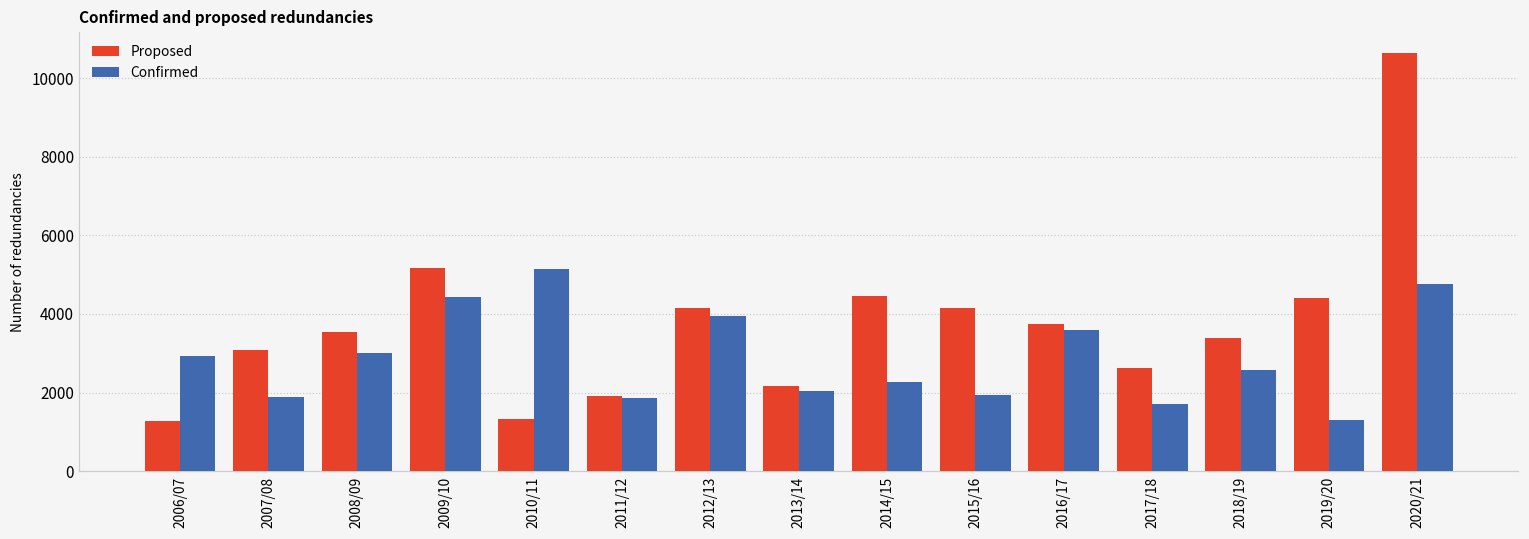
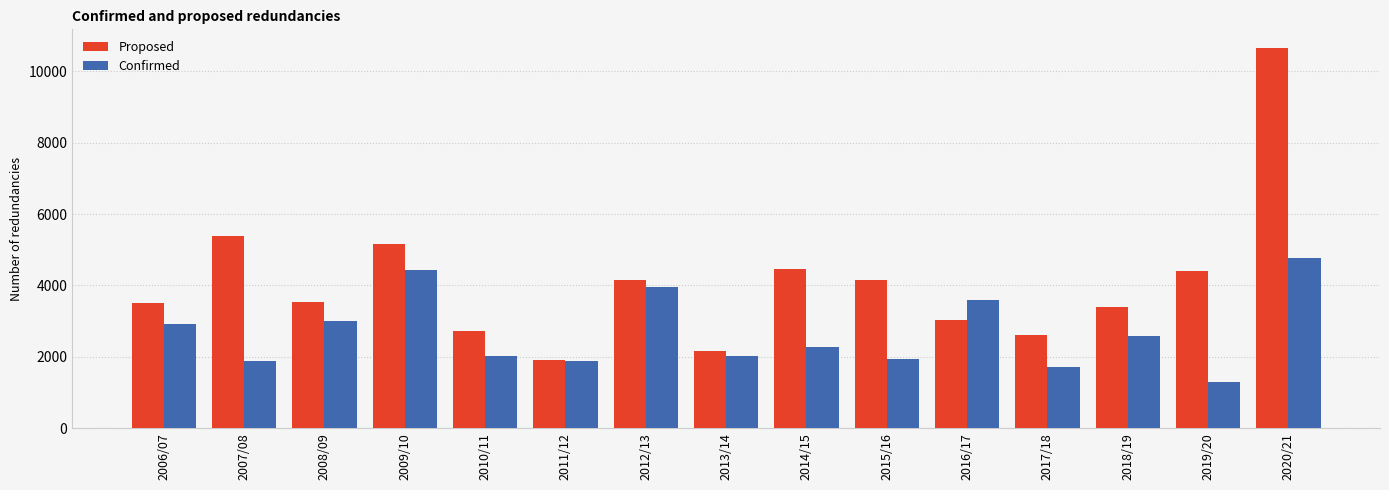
Proposed, 2006/07: 1300 -> 3500
Proposed, 2007/08: 3100 -> 5400
Proposed, 2010/11: 1300 -> 2700
Confirmed, 2010/11: 5100 -> 2000
Proposed, 2016/17: 3800 -> 3000
